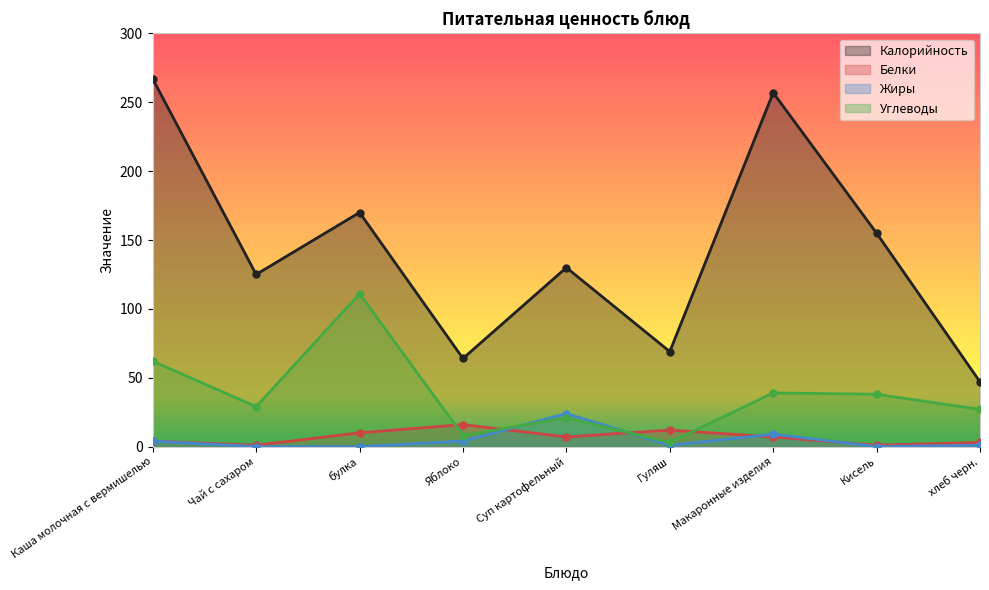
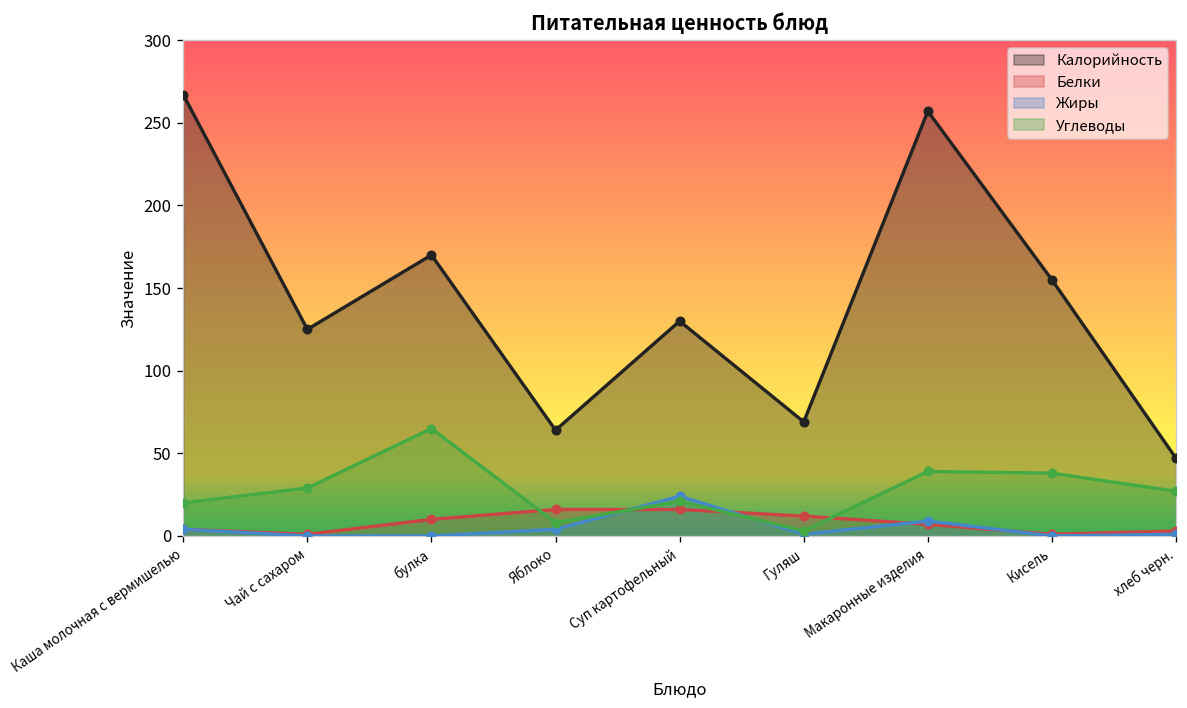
Углеводы, Каша молочная с вермишелью: 62 -> 20
Углеводы, булка: 111 -> 65
Белки, Суп картофельный: 7 -> 16
